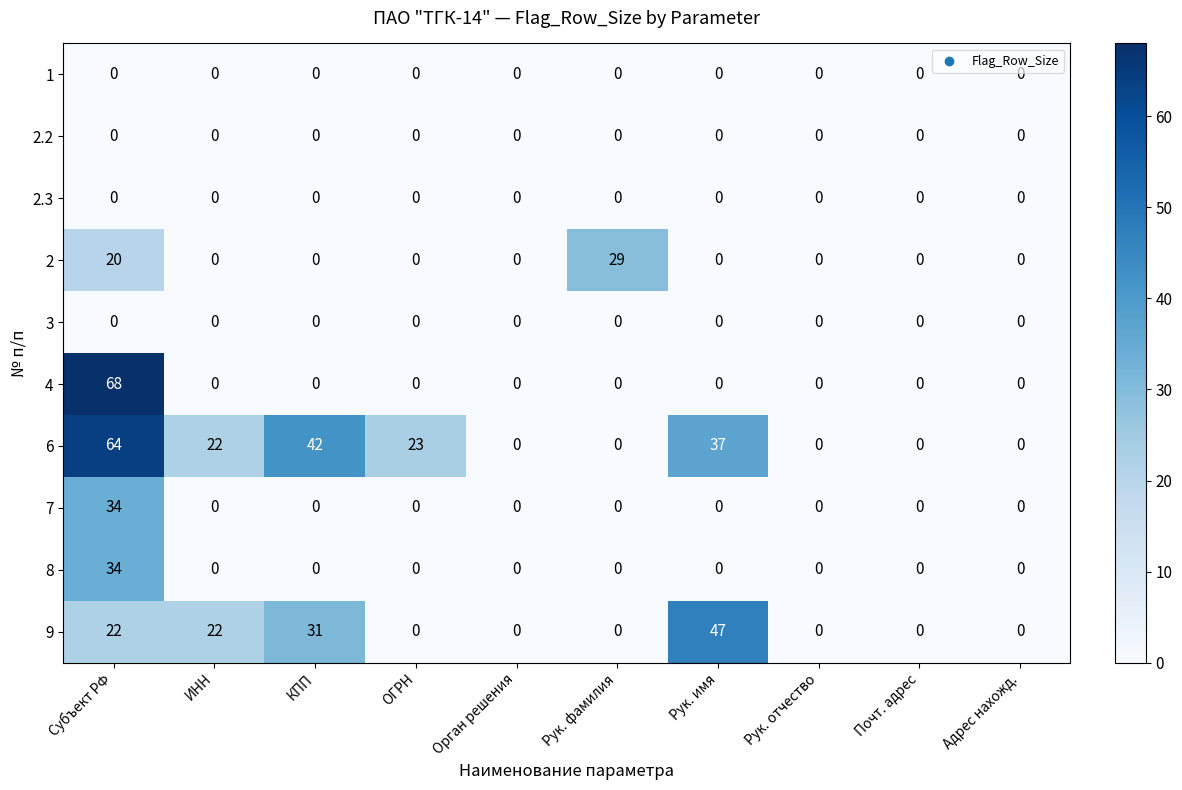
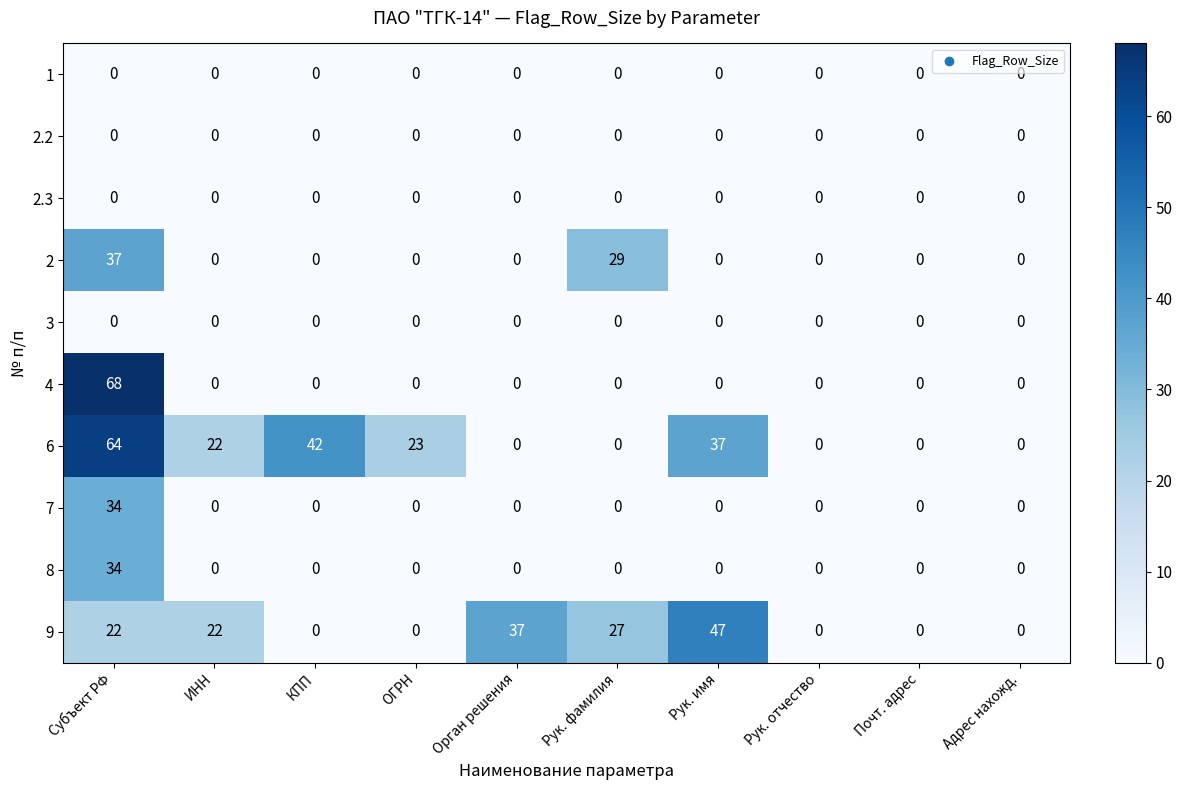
2, Субъект РФ: 20 -> 37
9, КПП: 31 -> 0
9, Орган решения: 0 -> 37
9, Рук. фамилия: 0 -> 27
